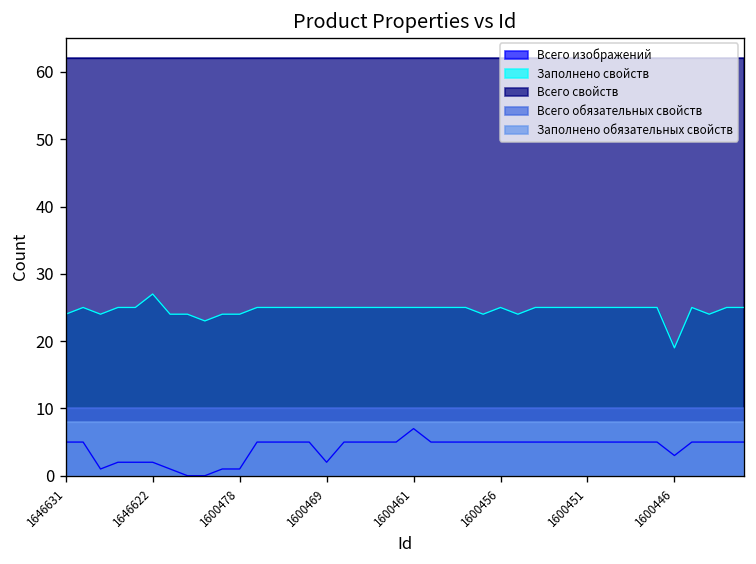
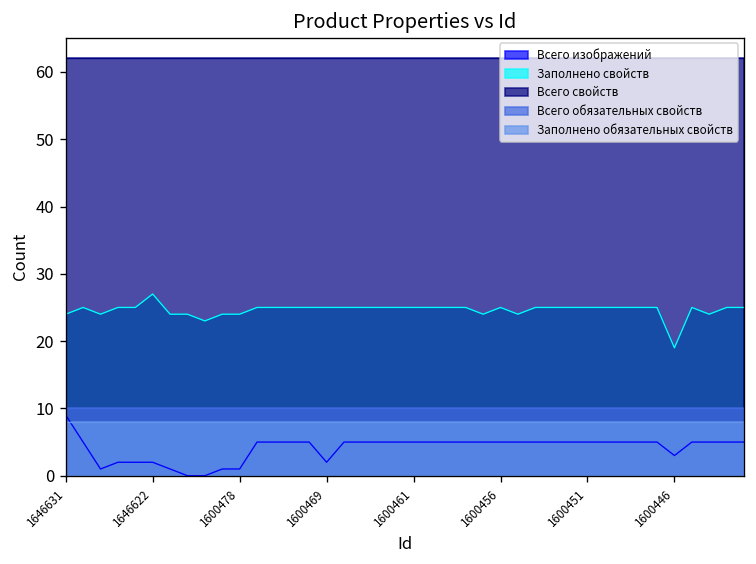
Всего изображений, 1646631: 5 -> 9
Всего изображений, 1600461: 7 -> 5
